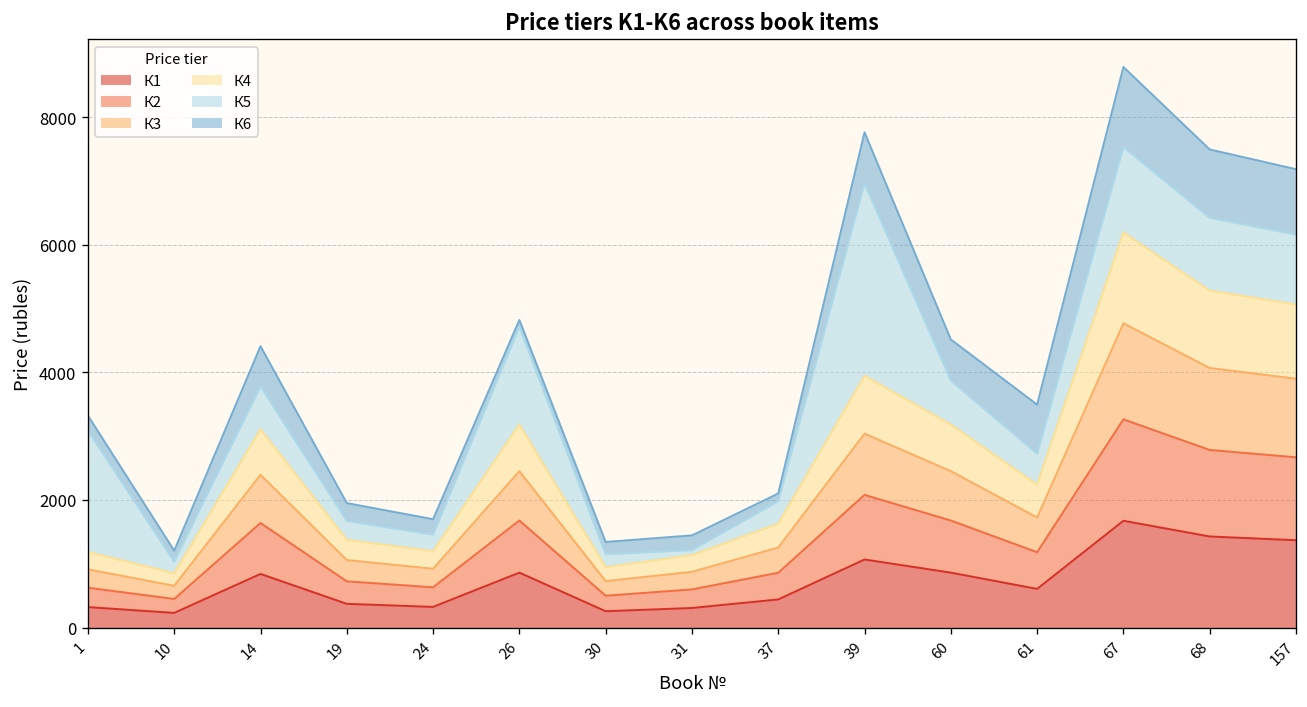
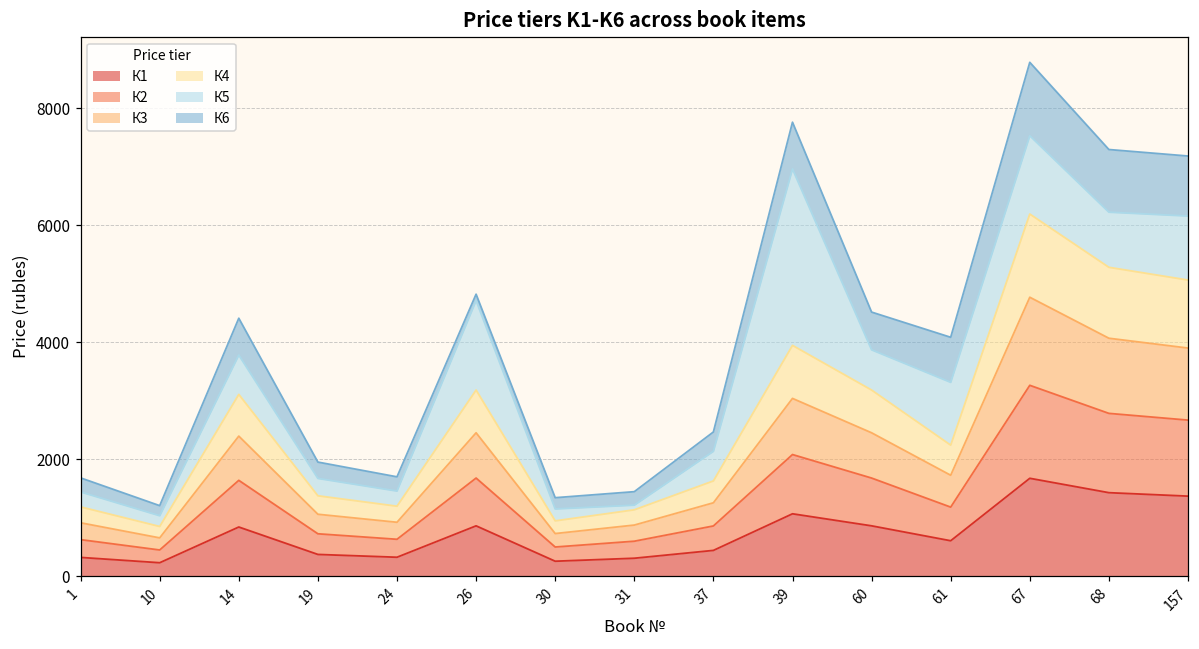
К5, 1: 1900 -> 300
К5, 37: 400 -> 500
К6, 37: 100 -> 300
К5, 61: 500 -> 1100
К5, 68: 1100 -> 900
